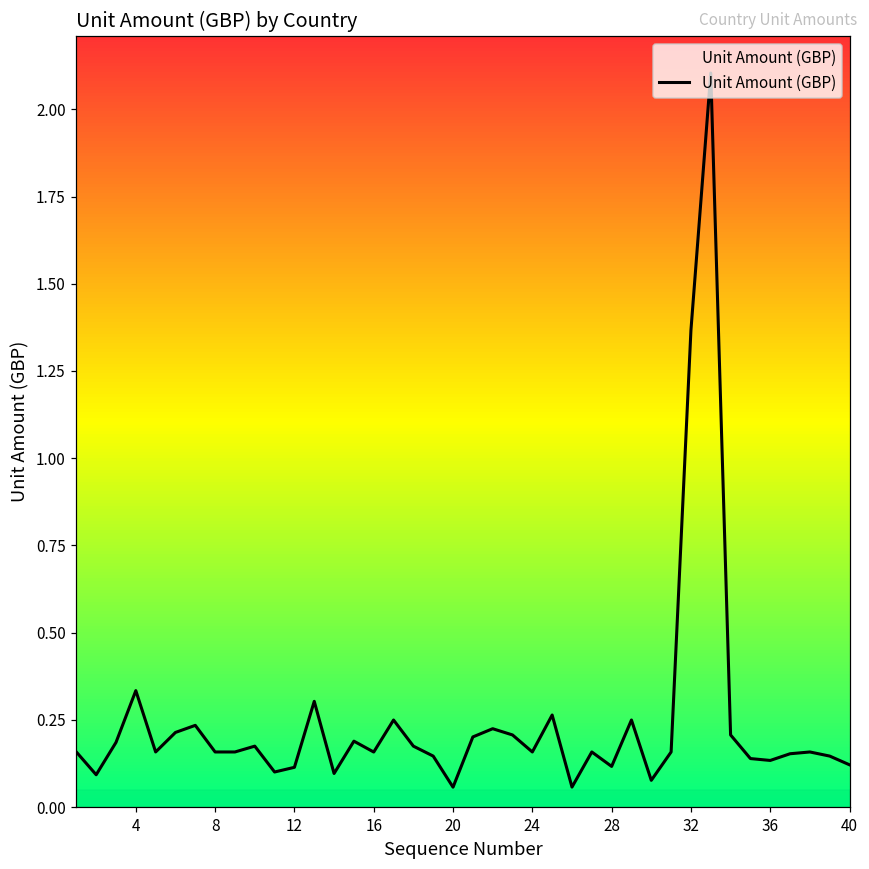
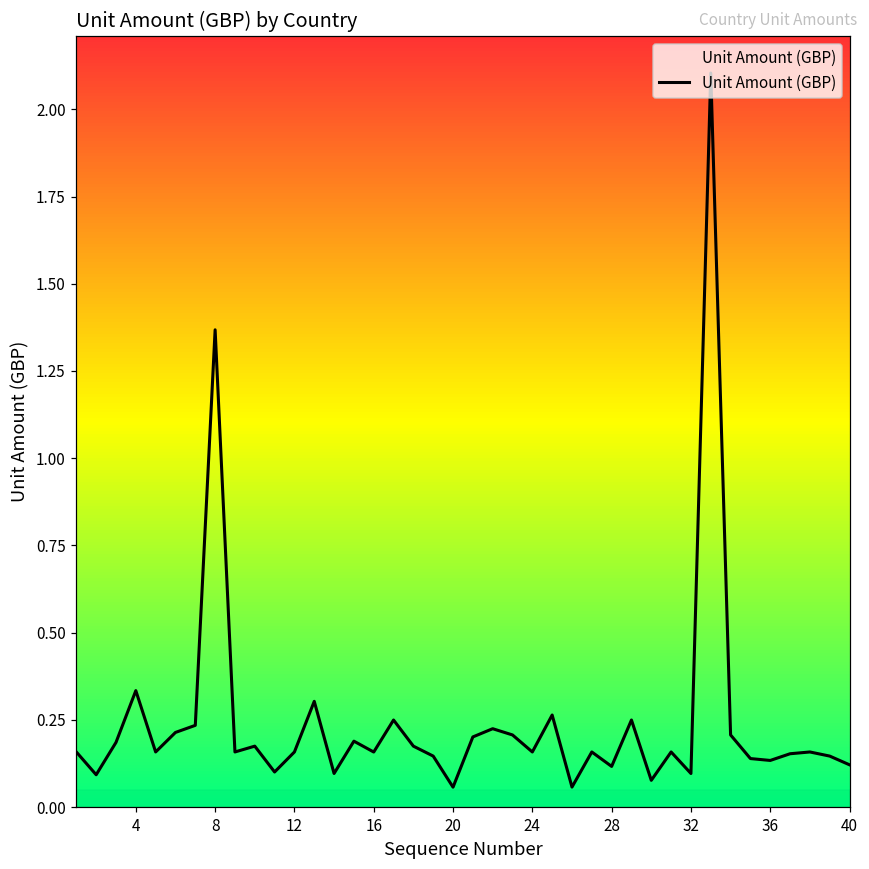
8: 0.16 -> 1.37
12: 0.11 -> 0.16
32: 1.37 -> 0.10
